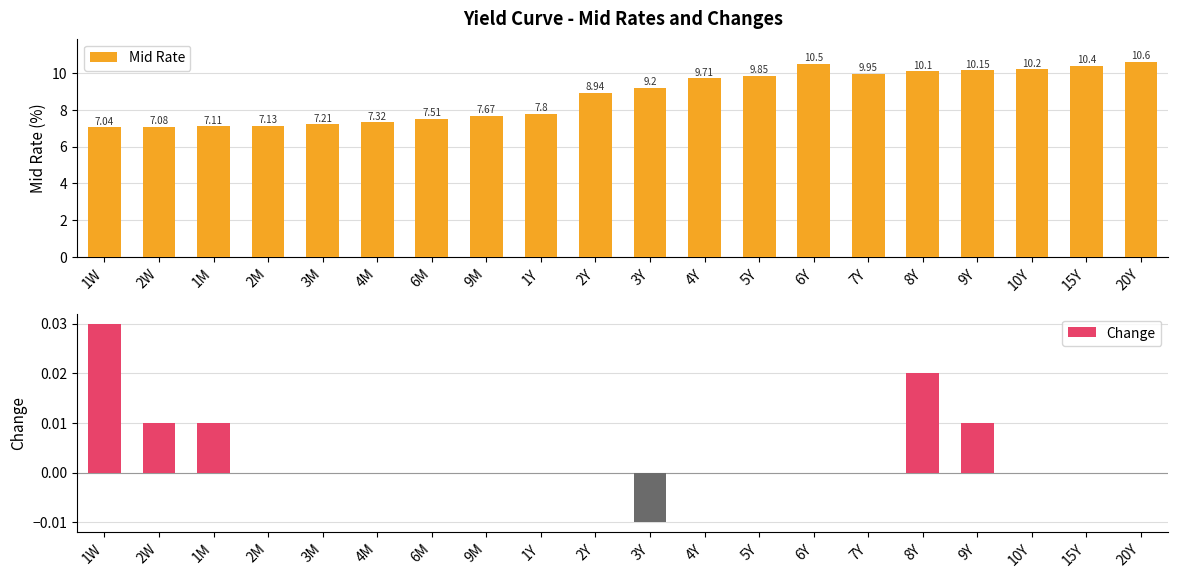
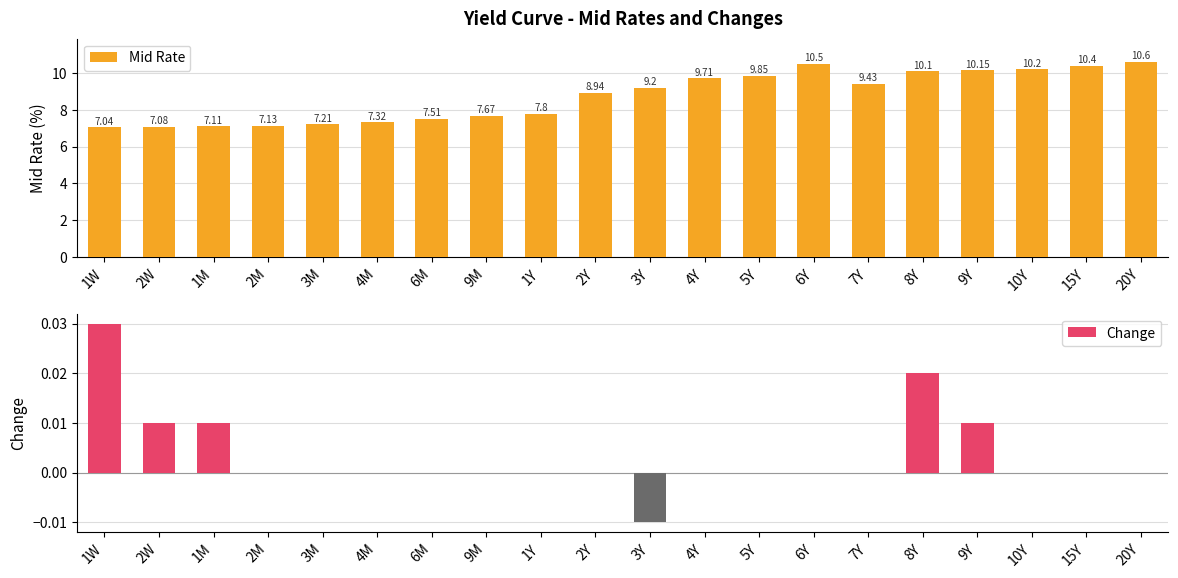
Yield Curve - Mid Rates and Changes, 7Y: 9.95 -> 9.43
